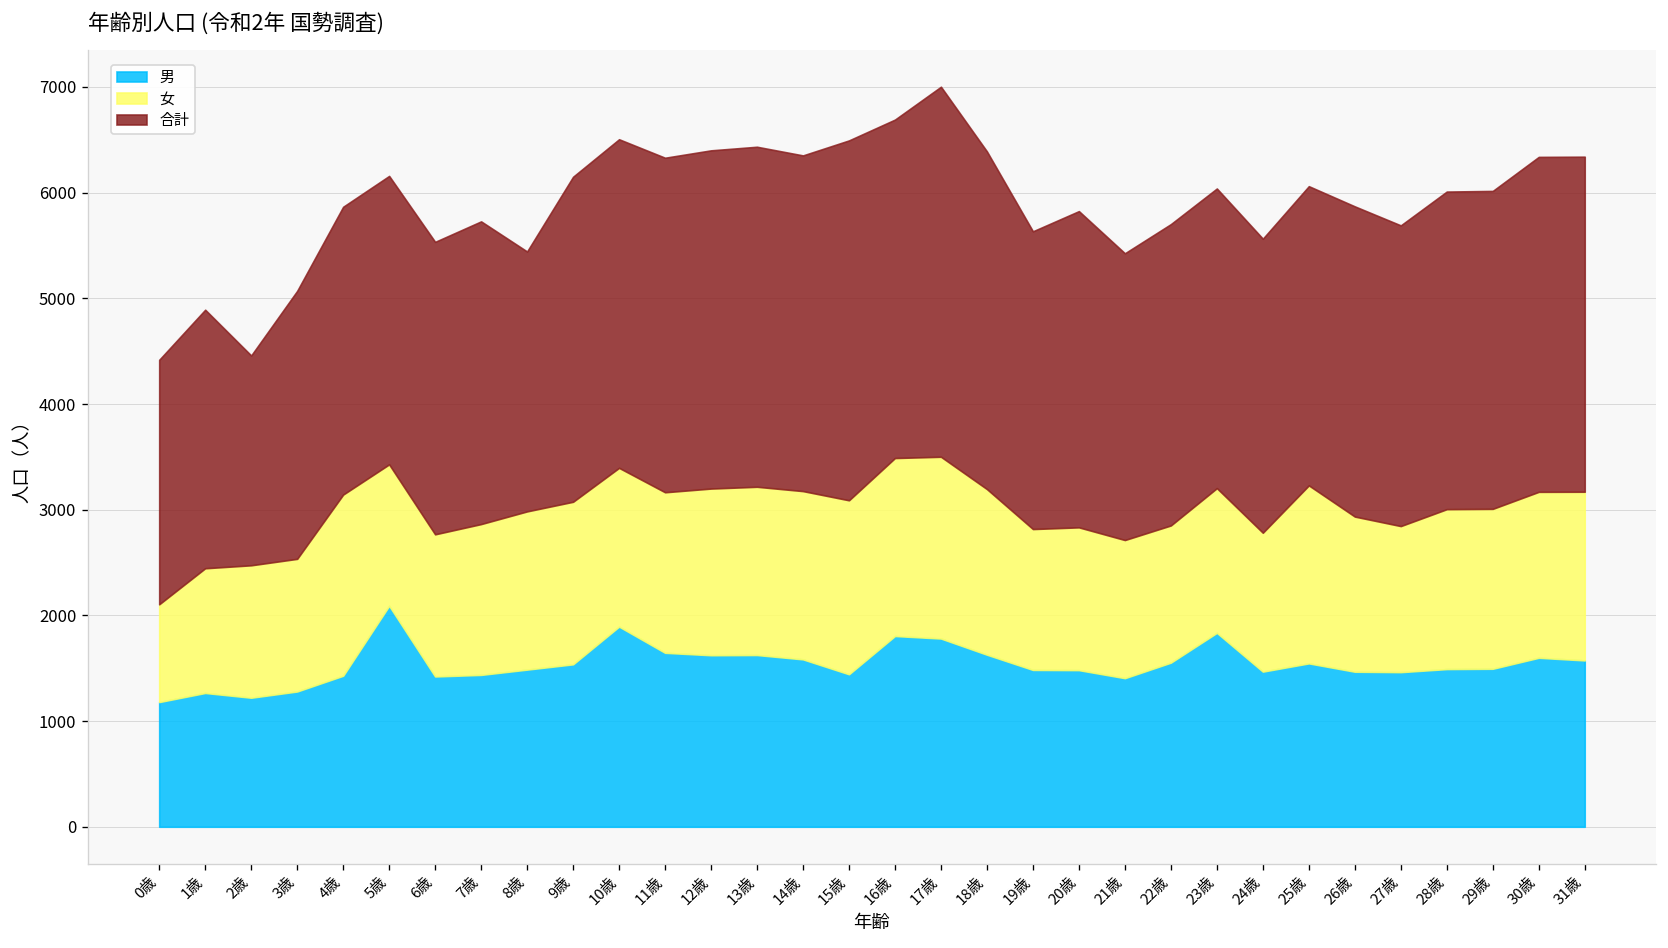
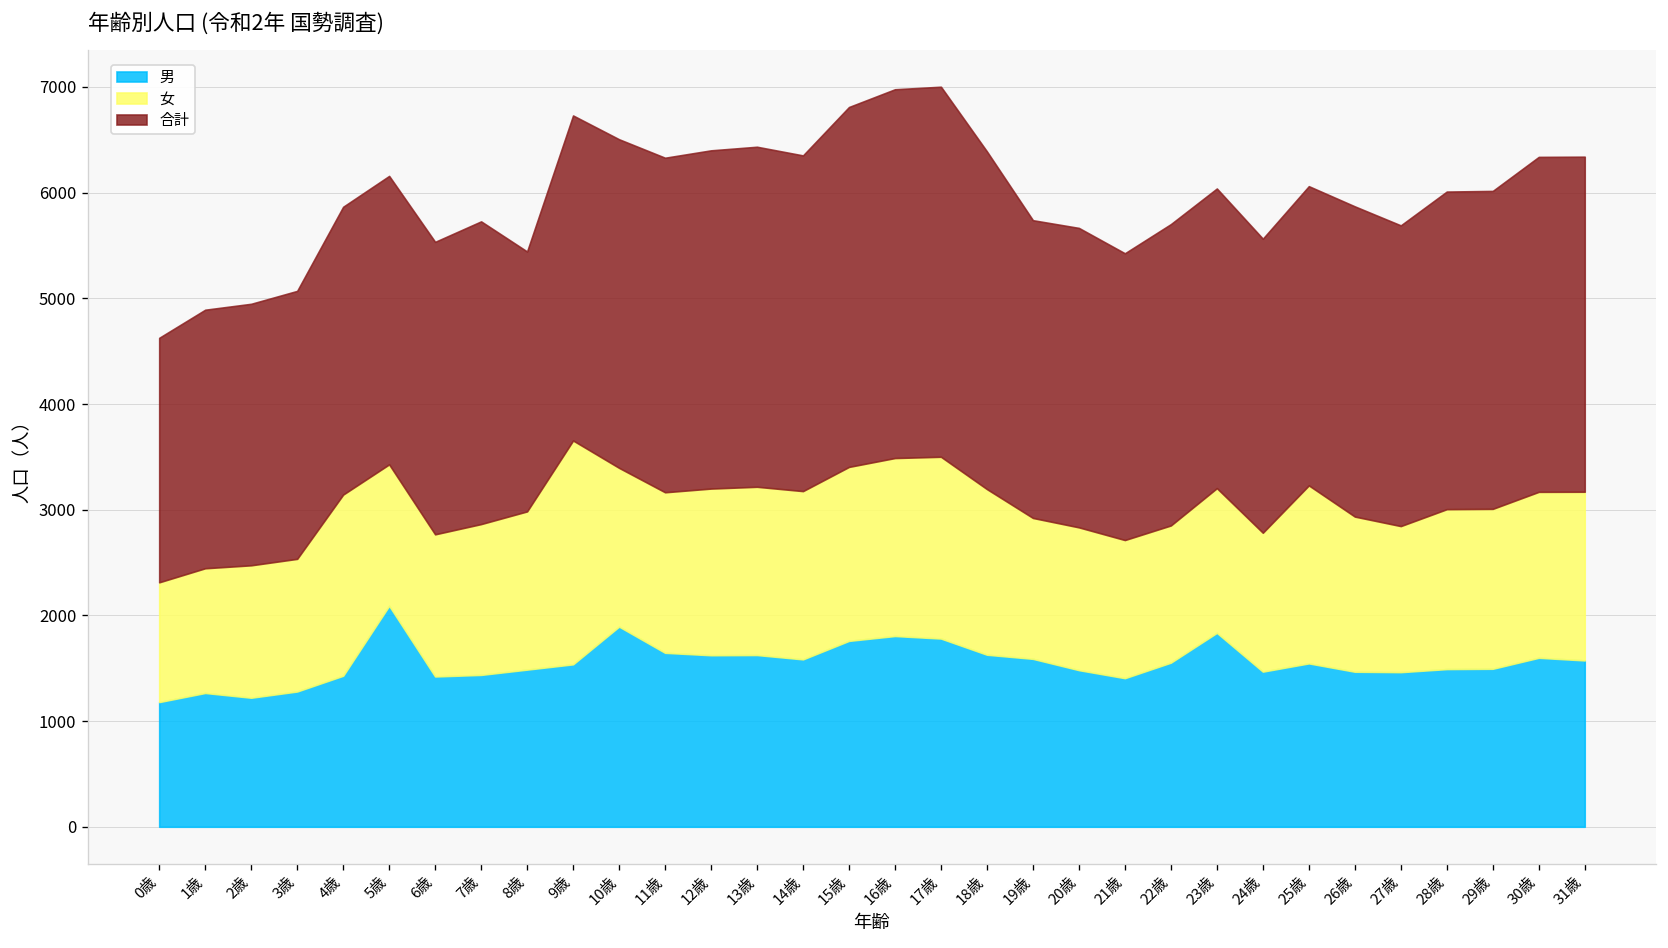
女, 0歳: 900 -> 1100
合計, 2歳: 2000 -> 2500
女, 9歳: 1500 -> 2100
男, 15歳: 1400 -> 1800
合計, 16歳: 3200 -> 3500
男, 19歳: 1500 -> 1600
合計, 20歳: 3000 -> 2800
